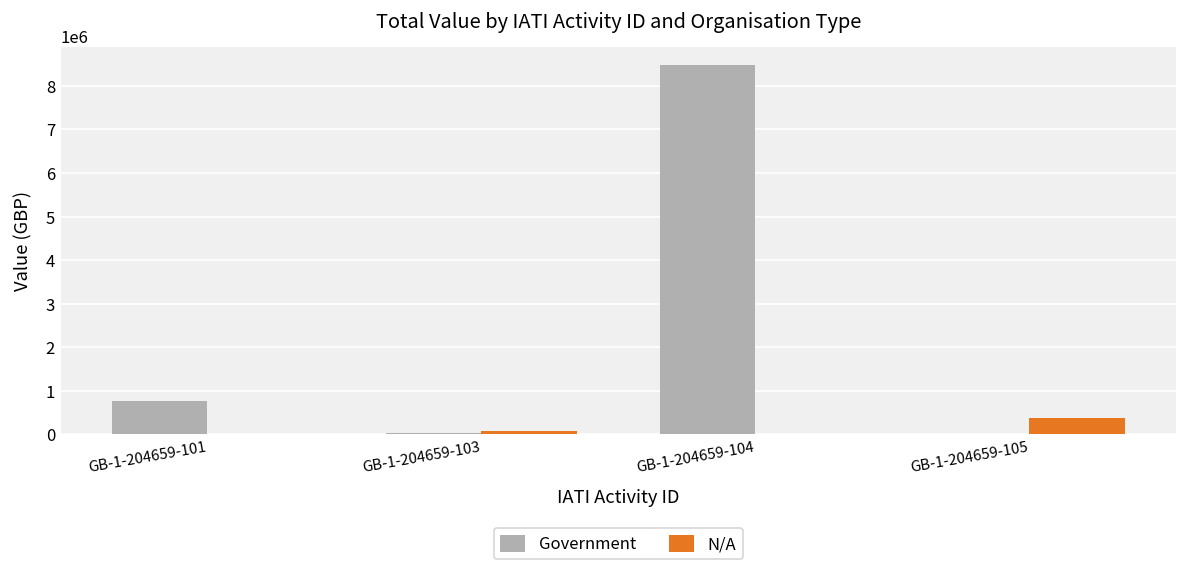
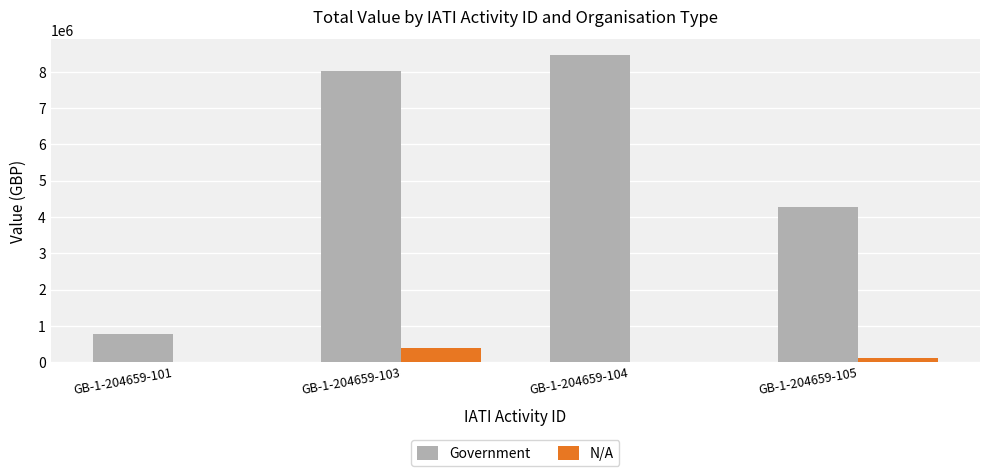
Government, GB-1-204659-103: 0 -> 8000000
N/A, GB-1-204659-103: 100000 -> 400000
Government, GB-1-204659-105: 0 -> 4300000
N/A, GB-1-204659-105: 400000 -> 100000
